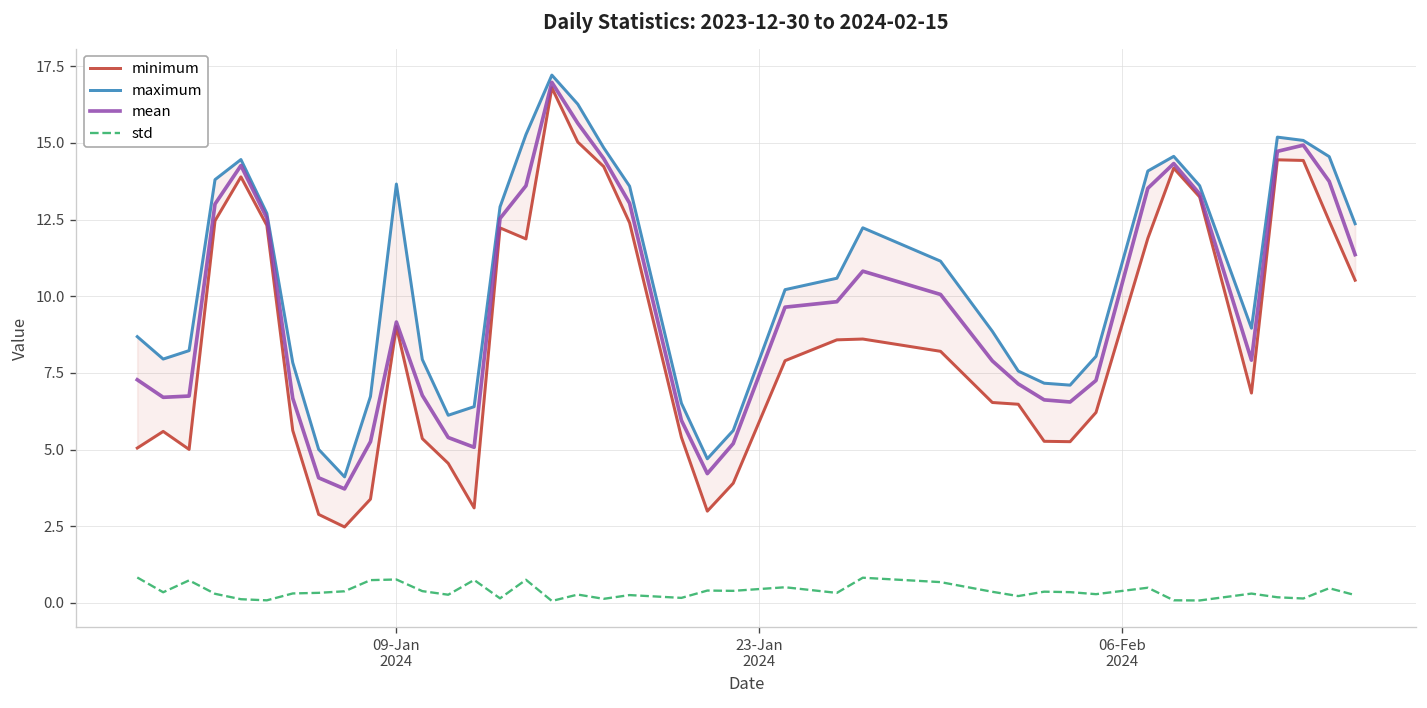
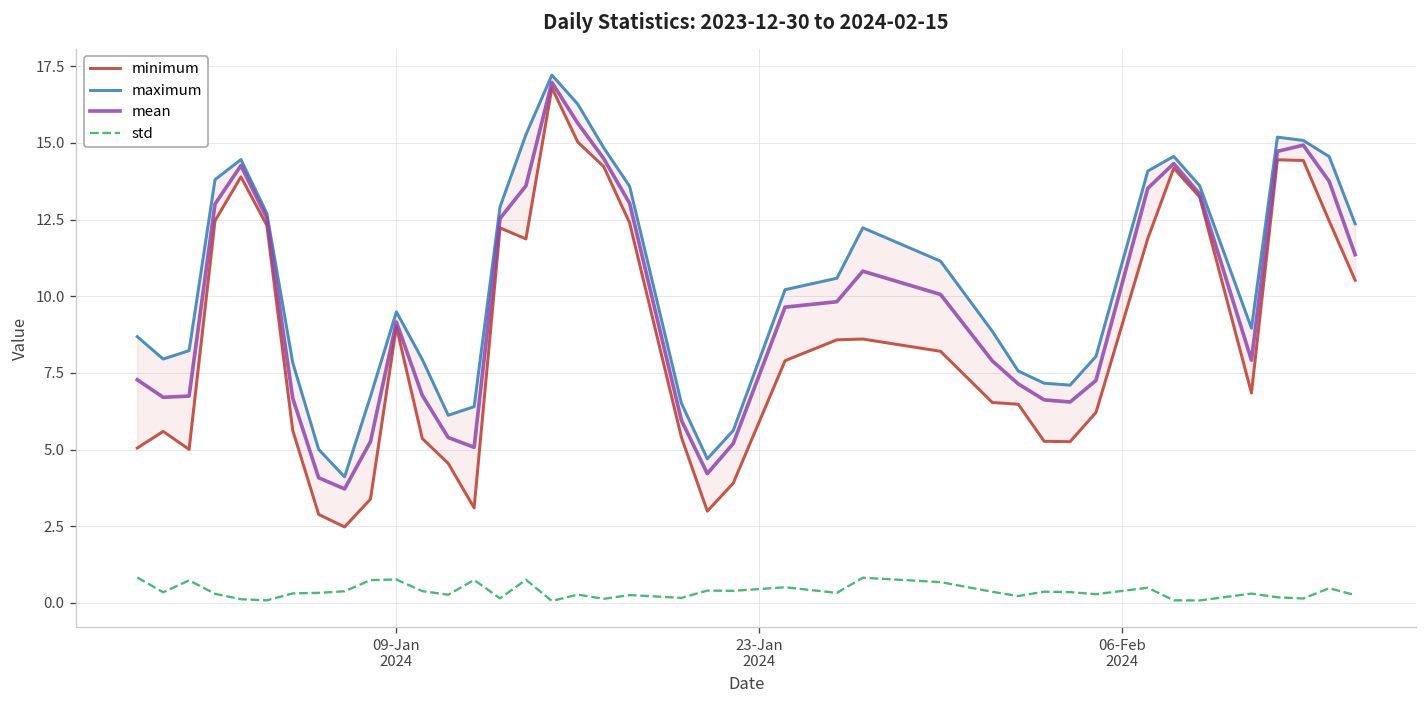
maximum, 09-Jan 2024: 13.7 -> 9.5
